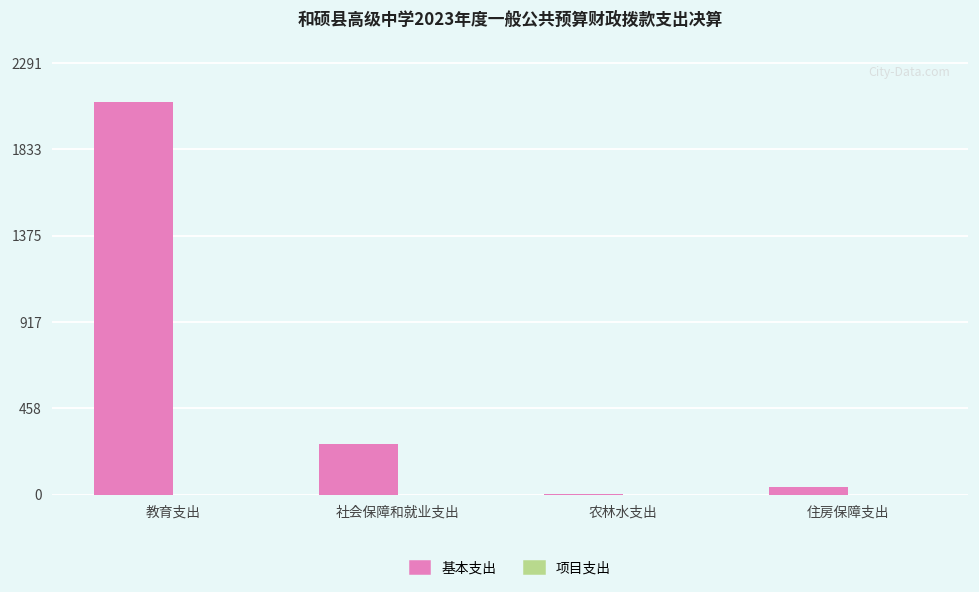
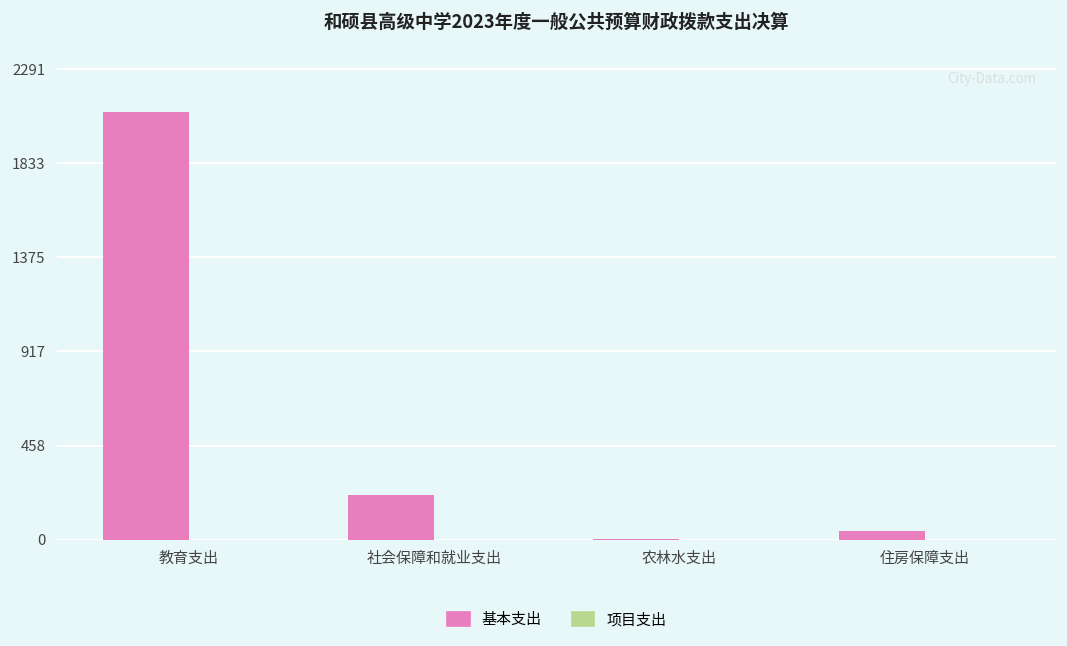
基本支出, 社会保障和就业支出: 270 -> 220
